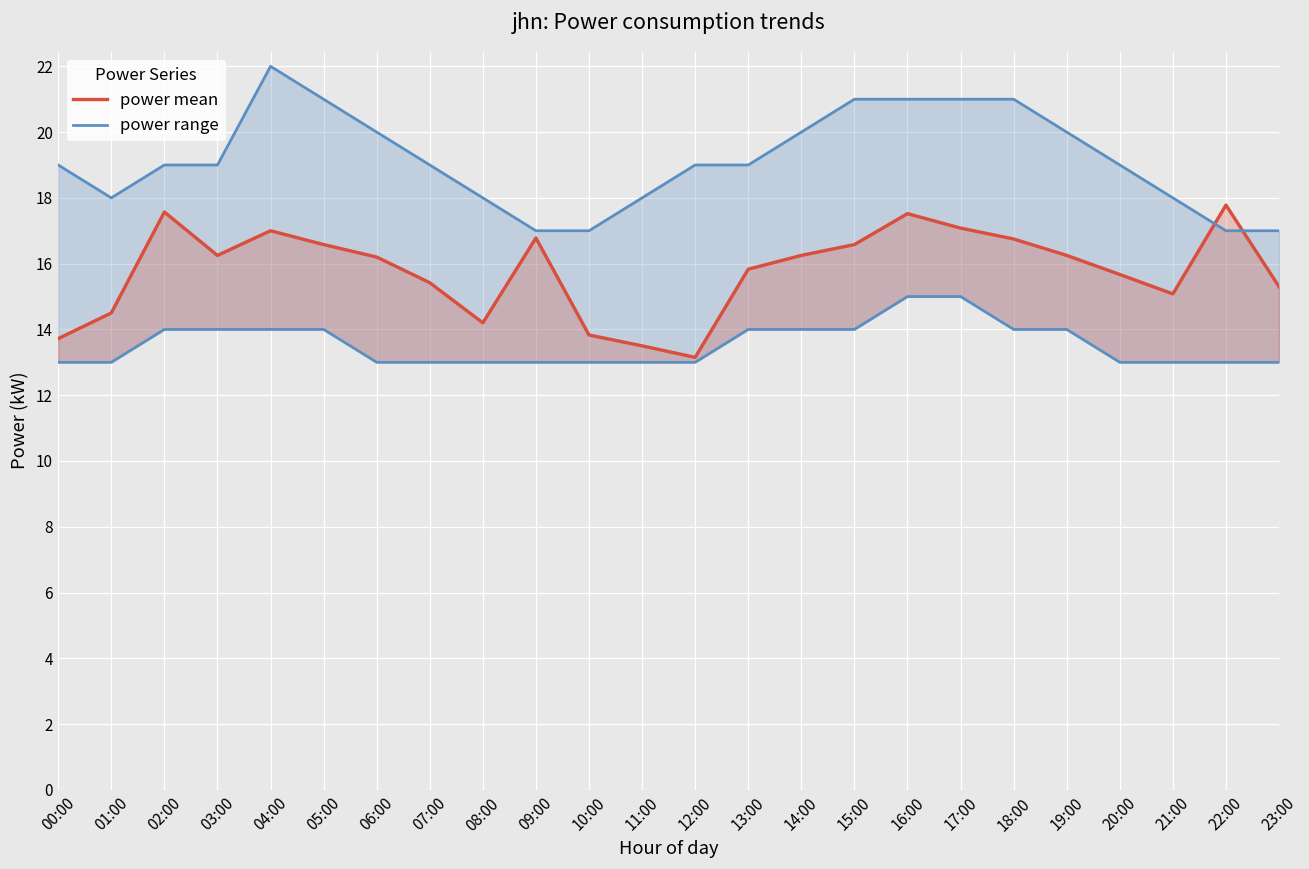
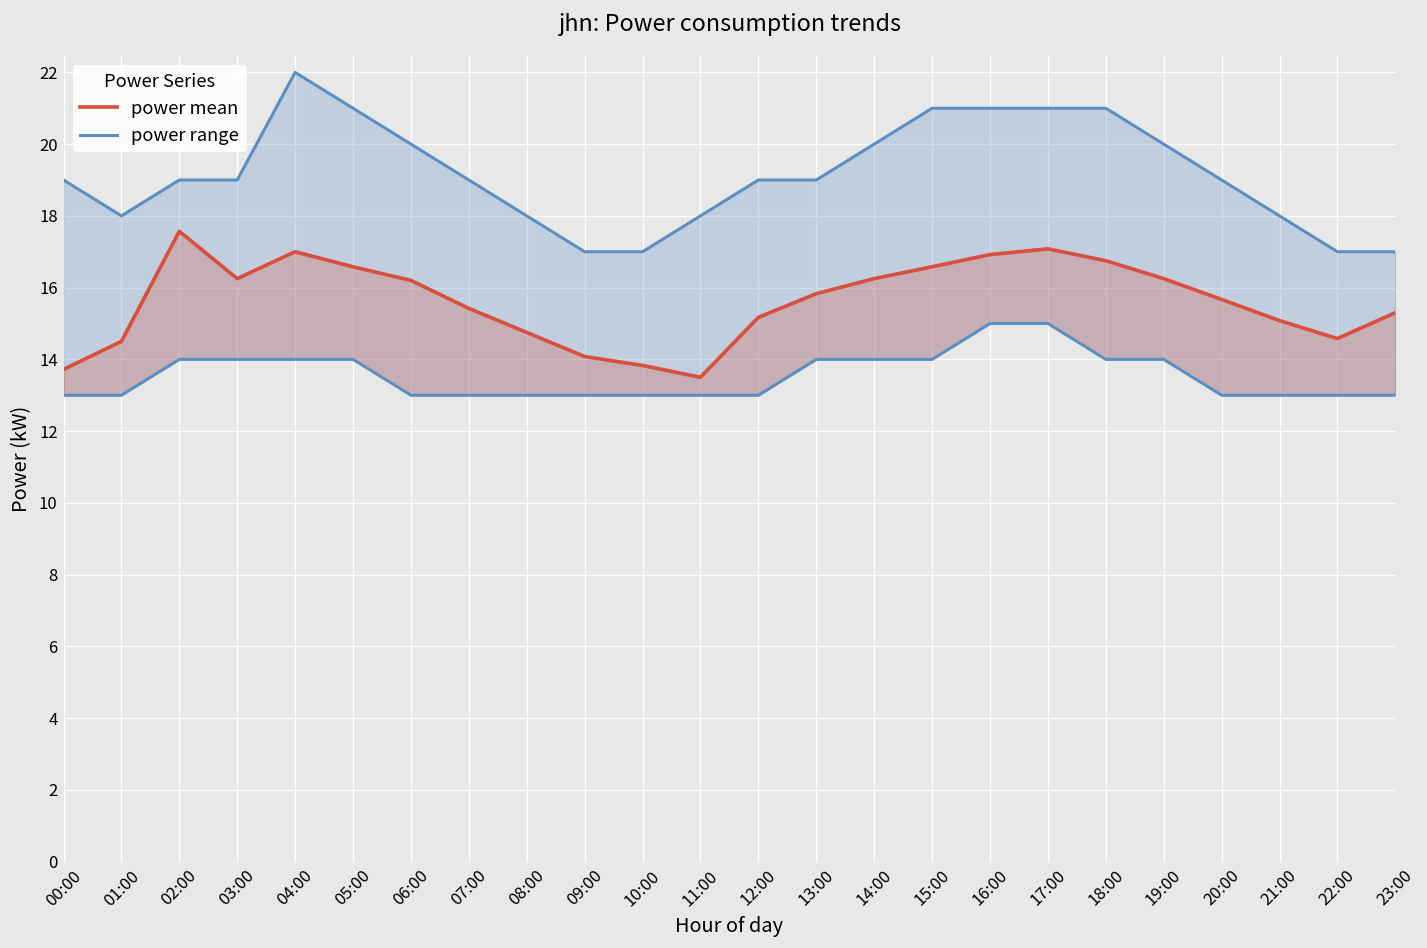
power mean, 08:00: 14.2 -> 14.8
power mean, 09:00: 16.8 -> 14.1
power mean, 12:00: 13.2 -> 15.2
power mean, 16:00: 17.5 -> 16.9
power mean, 22:00: 17.8 -> 14.6
